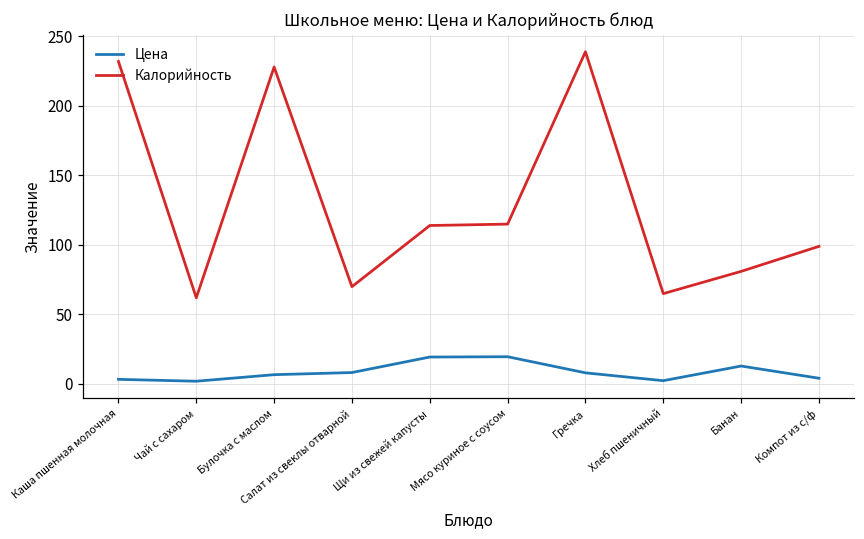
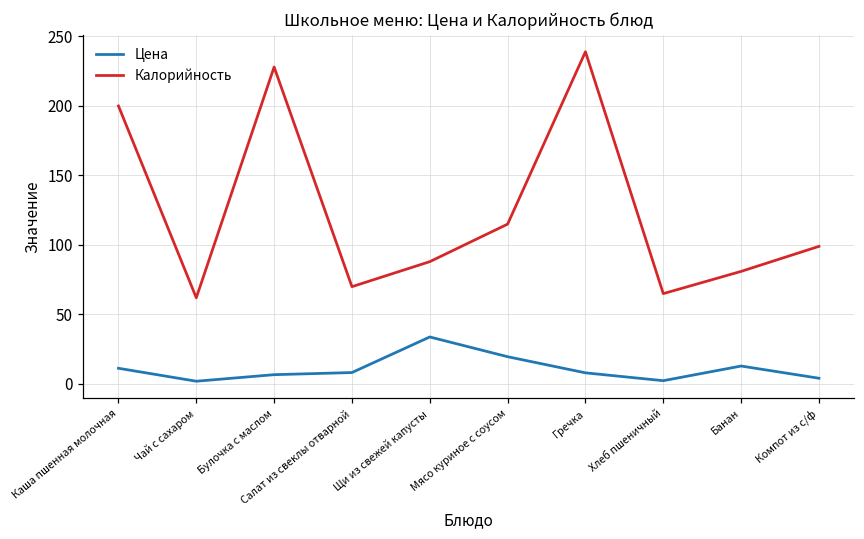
Цена, Каша пшенная молочная: 3 -> 11
Калорийность, Каша пшенная молочная: 232 -> 200
Цена, Щи из свежей капусты: 19 -> 34
Калорийность, Щи из свежей капусты: 114 -> 88
